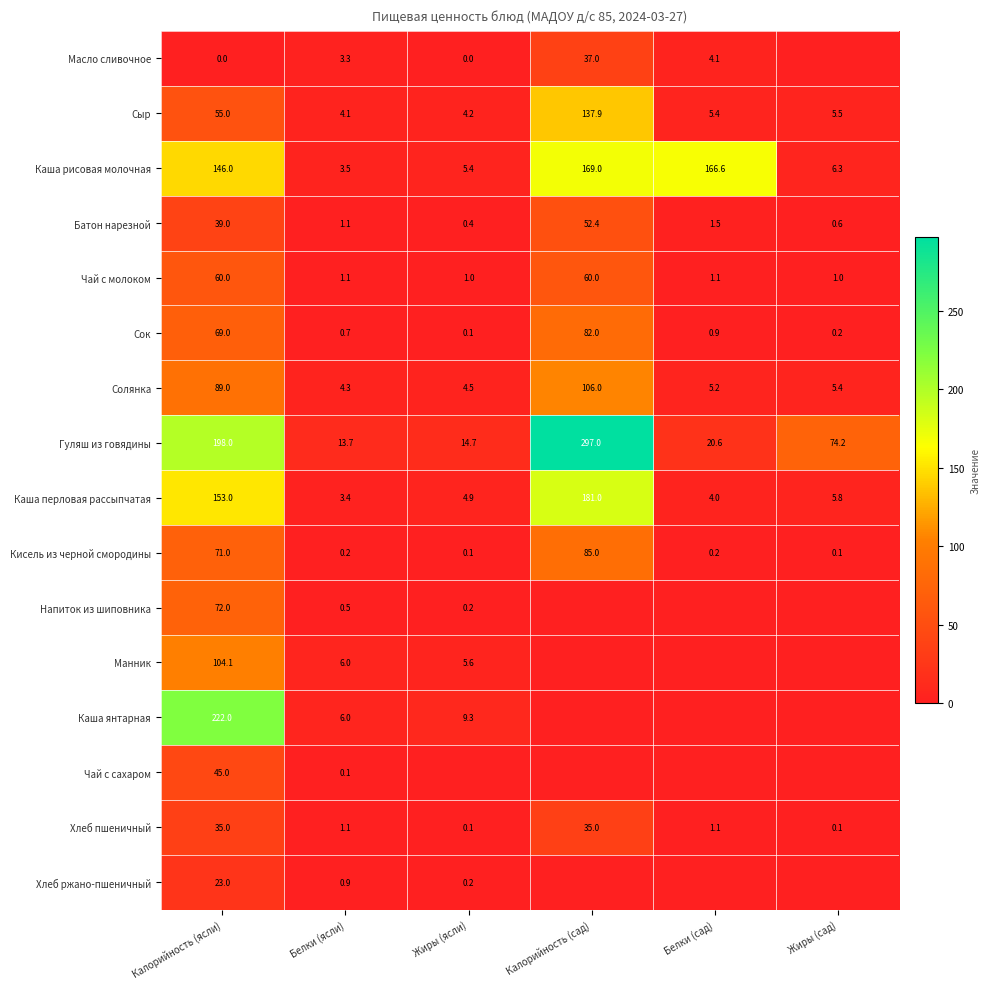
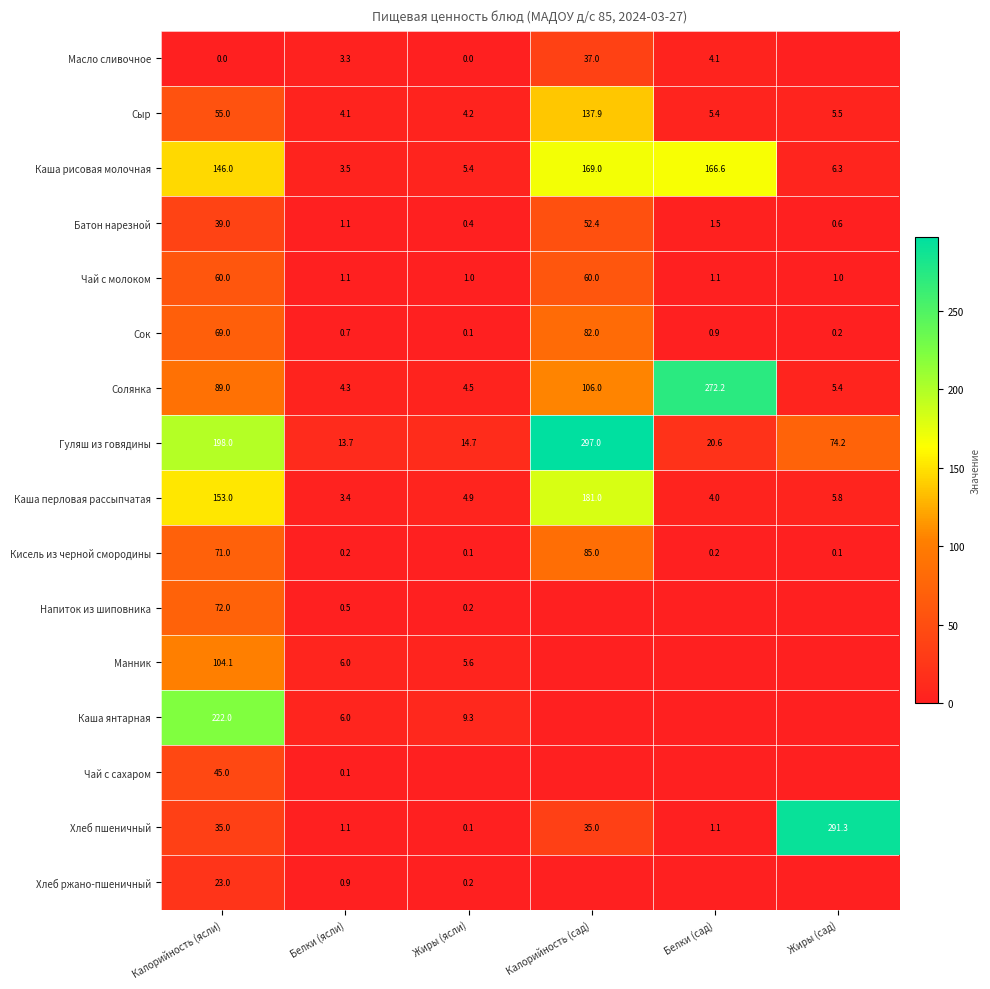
Солянка, Белки (сад): 5.2 -> 272.2
Хлеб пшеничный, Жиры (сад): 0.1 -> 291.3
